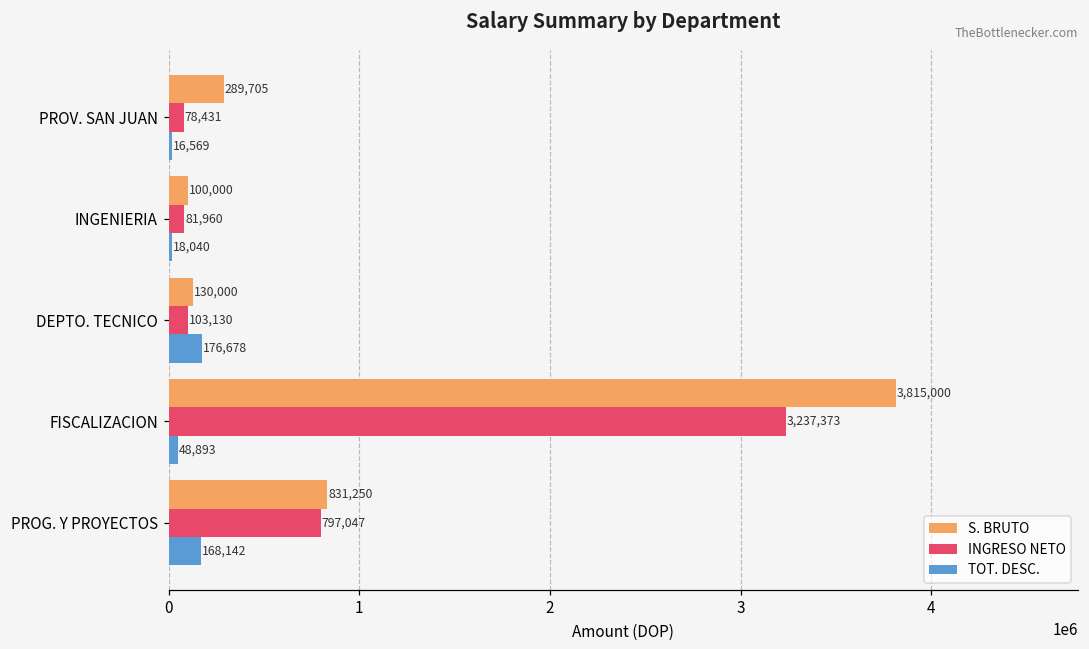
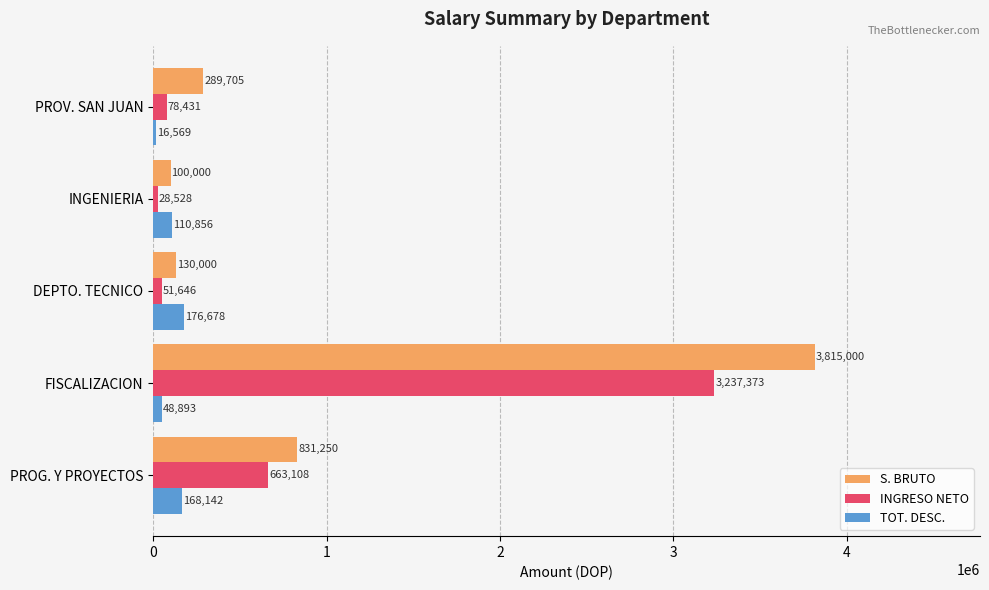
INGRESO NETO, INGENIERIA: 81,960 -> 28,528
TOT. DESC., INGENIERIA: 18,040 -> 110,856
INGRESO NETO, DEPTO. TECNICO: 103,130 -> 51,646
INGRESO NETO, PROG. Y PROYECTOS: 797,047 -> 663,108
